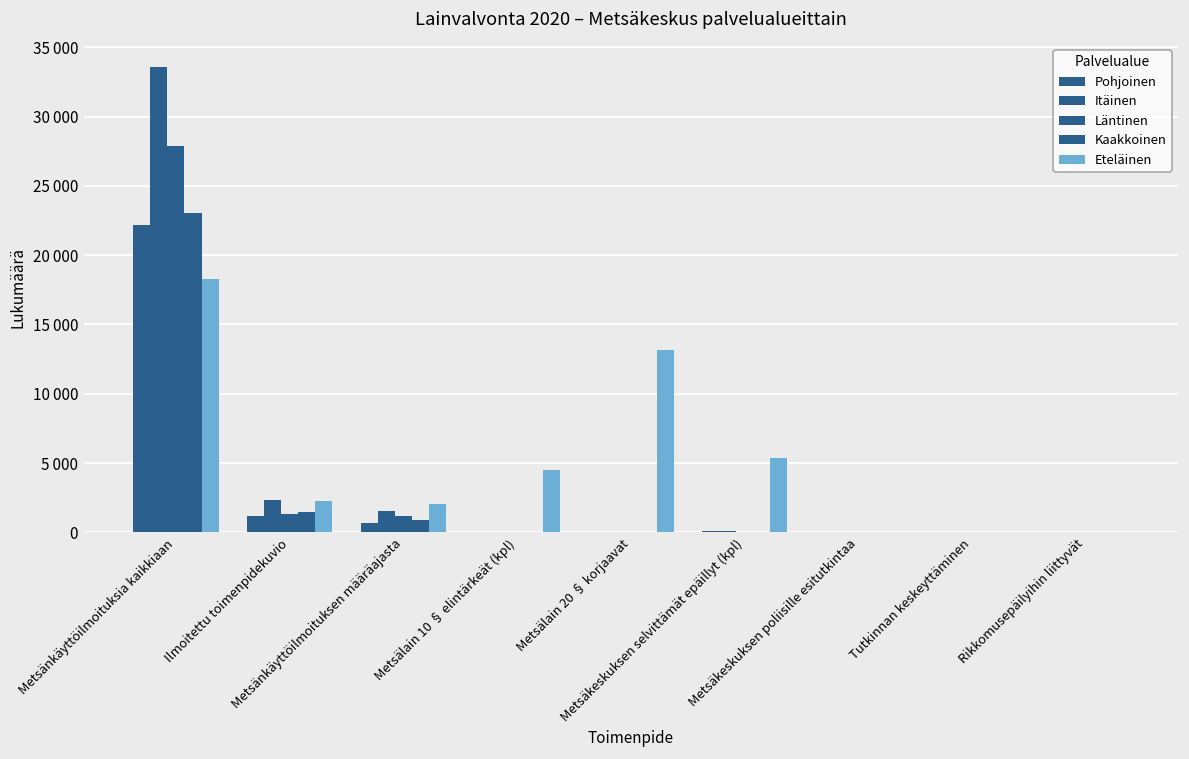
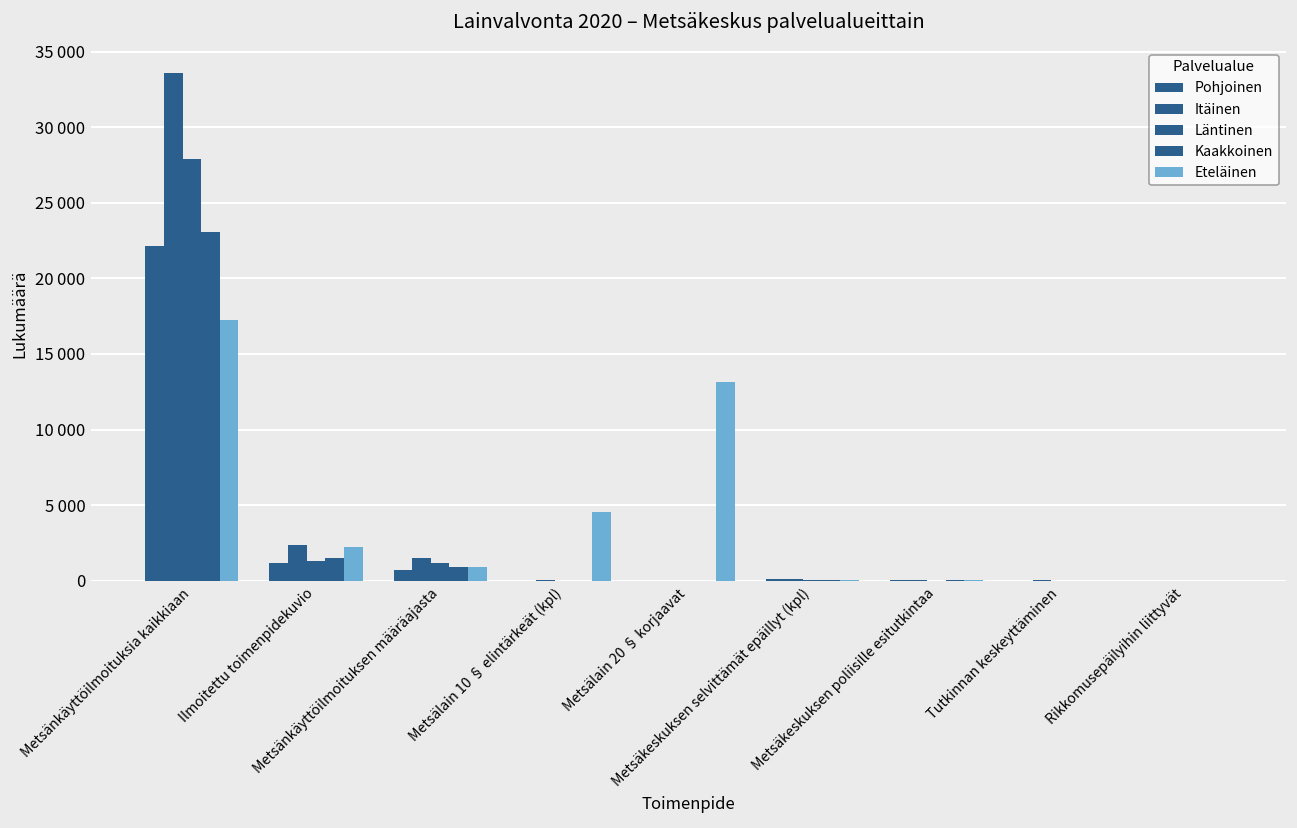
Eteläinen, Metsänkäyttöilmoituksia kaikkiaan: 18300 -> 17200
Eteläinen, Metsänkäyttöilmoituksen määräajasta: 2100 -> 900
Eteläinen, Metsäkeskuksen selvittämät epäillyt (kpl): 5400 -> 0
